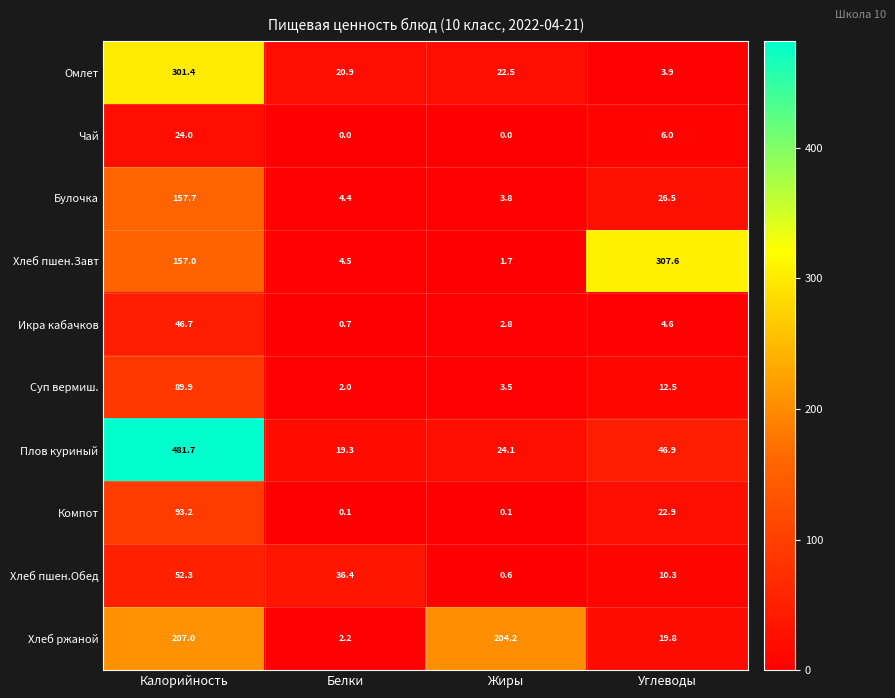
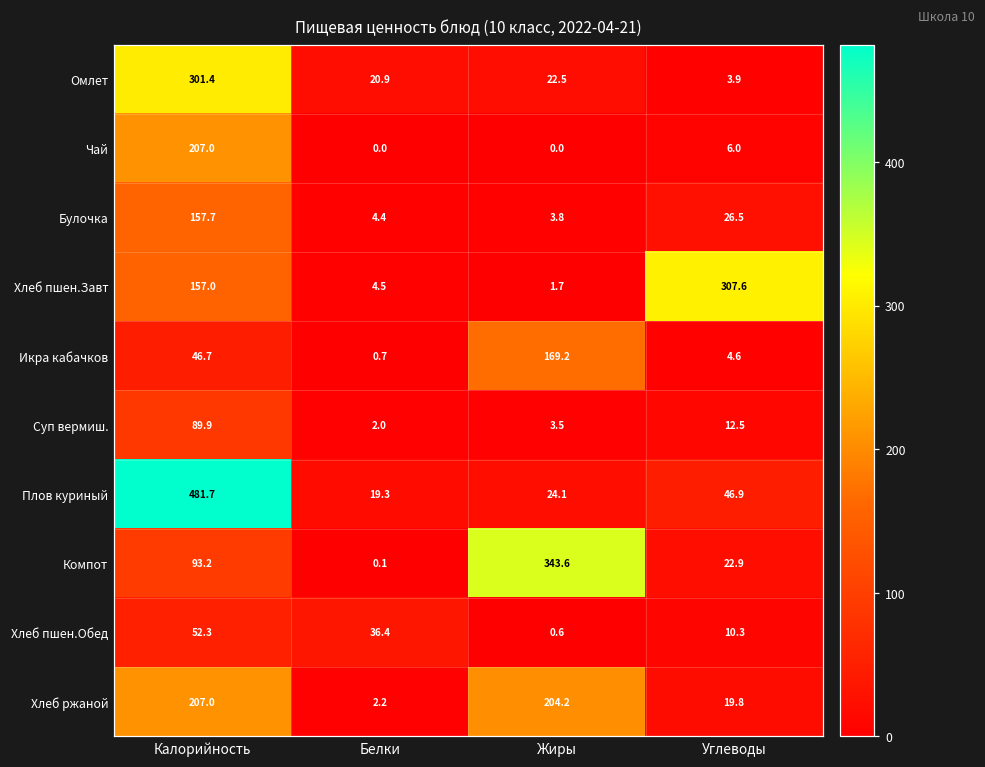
Чай, Калорийность: 24.0 -> 207.0
Икра кабачков, Жиры: 2.8 -> 169.2
Компот, Жиры: 0.1 -> 343.6
